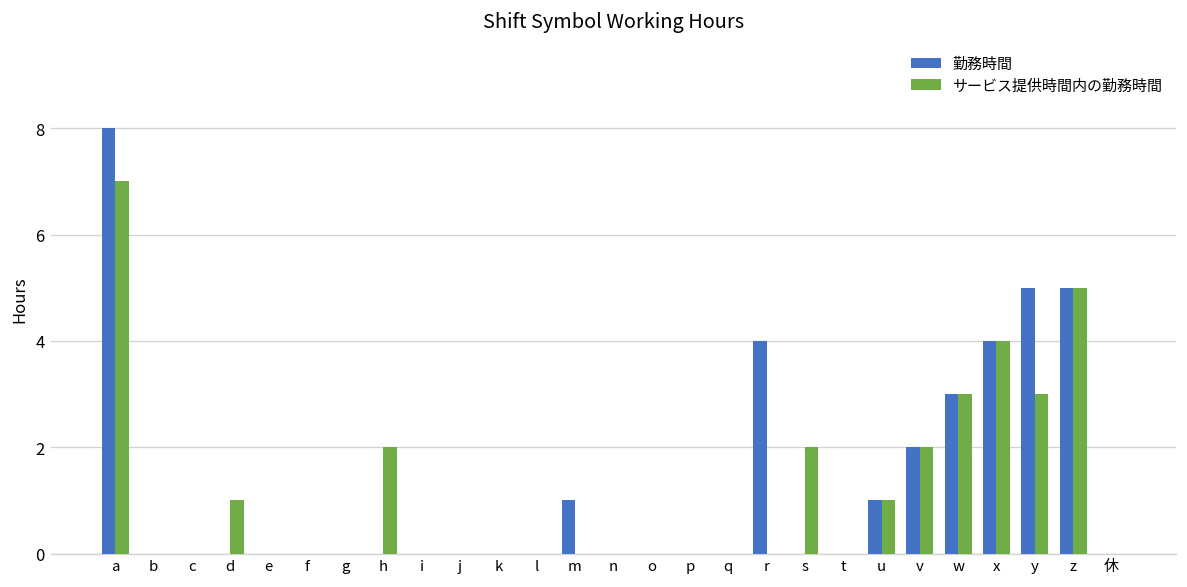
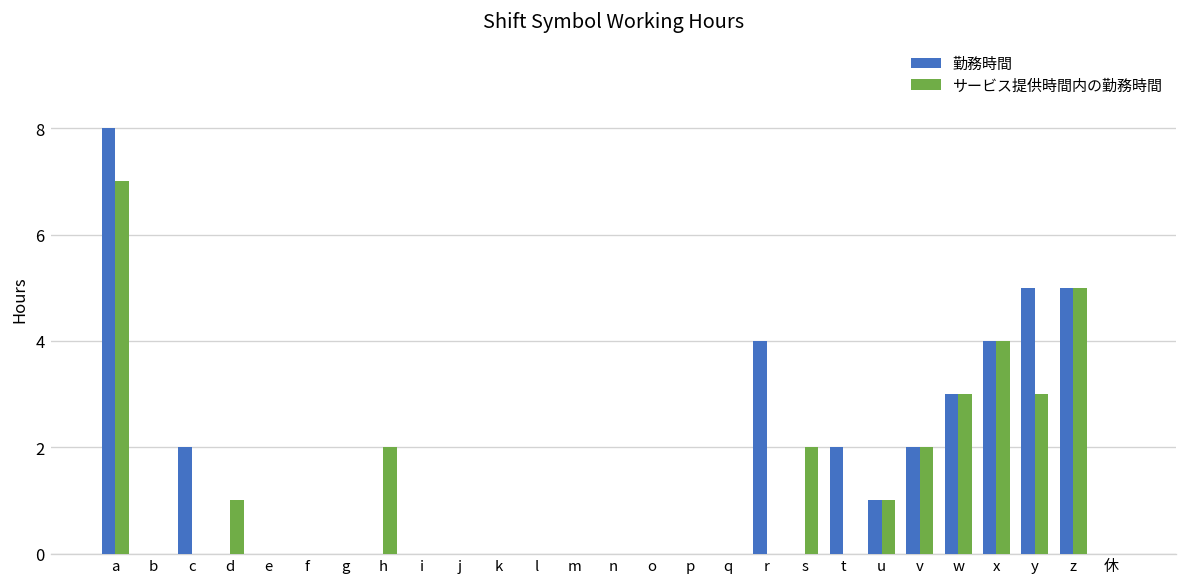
勤務時間, c: 0 -> 2
勤務時間, m: 1 -> 0
勤務時間, t: 0 -> 2
